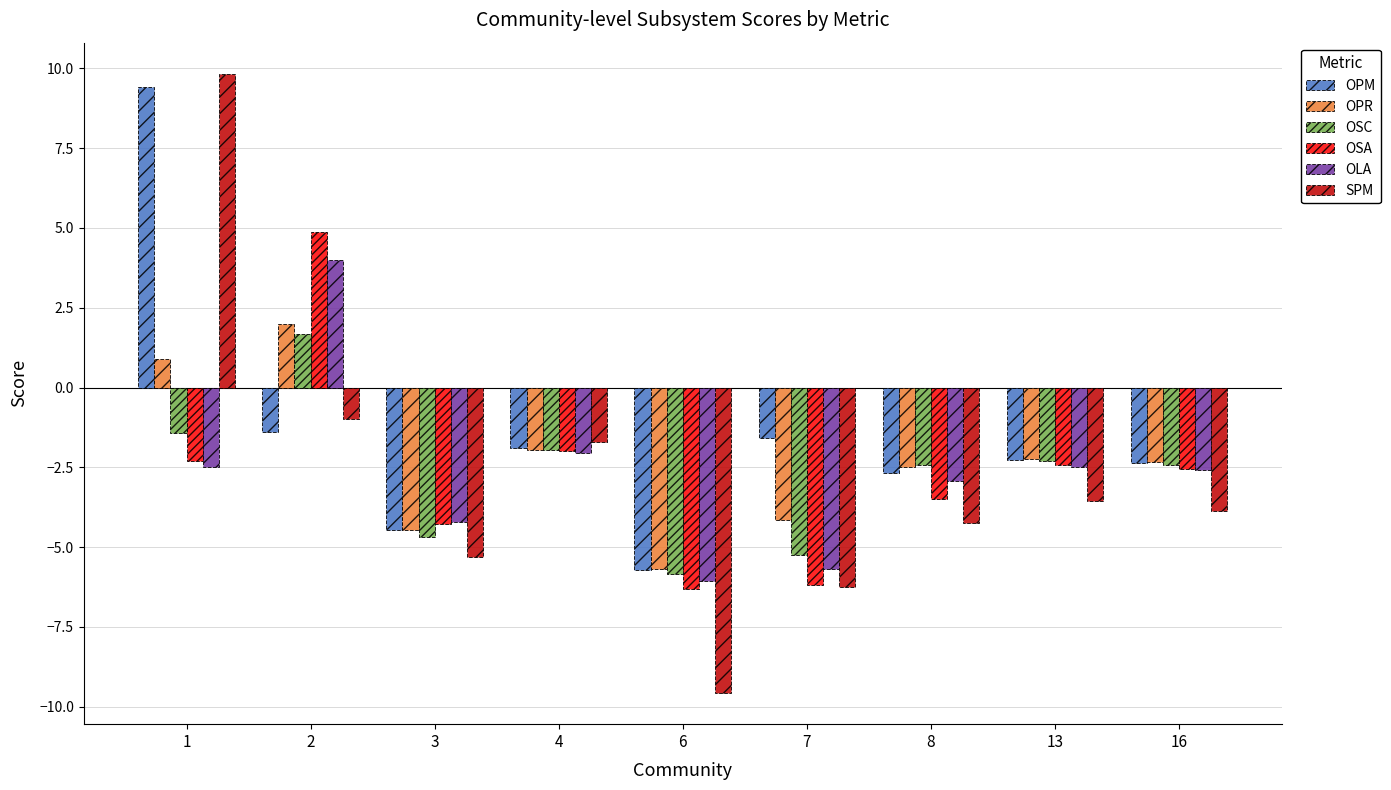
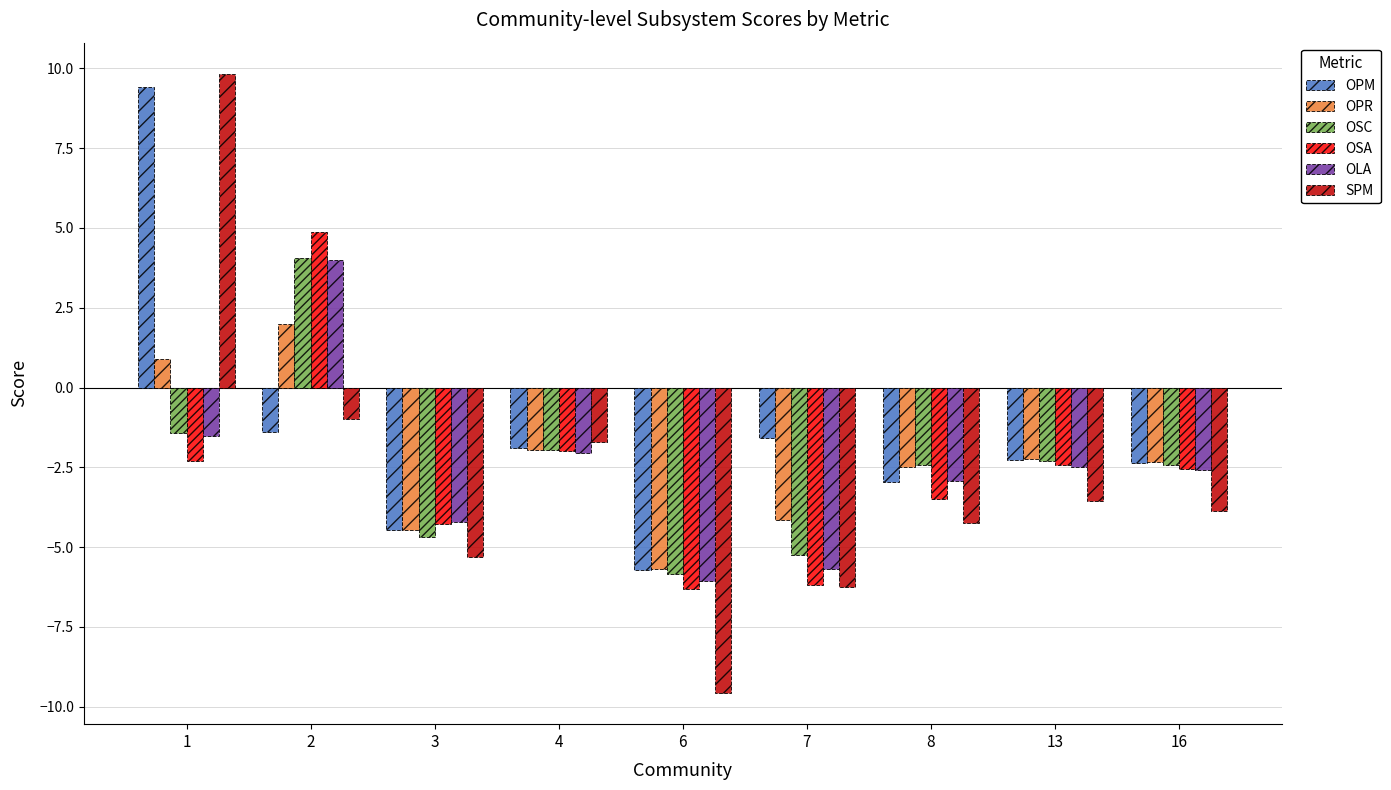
OLA, 1: -2.5 -> -1.5
OSC, 2: 1.7 -> 4.1
OPM, 8: -2.7 -> -3.0
